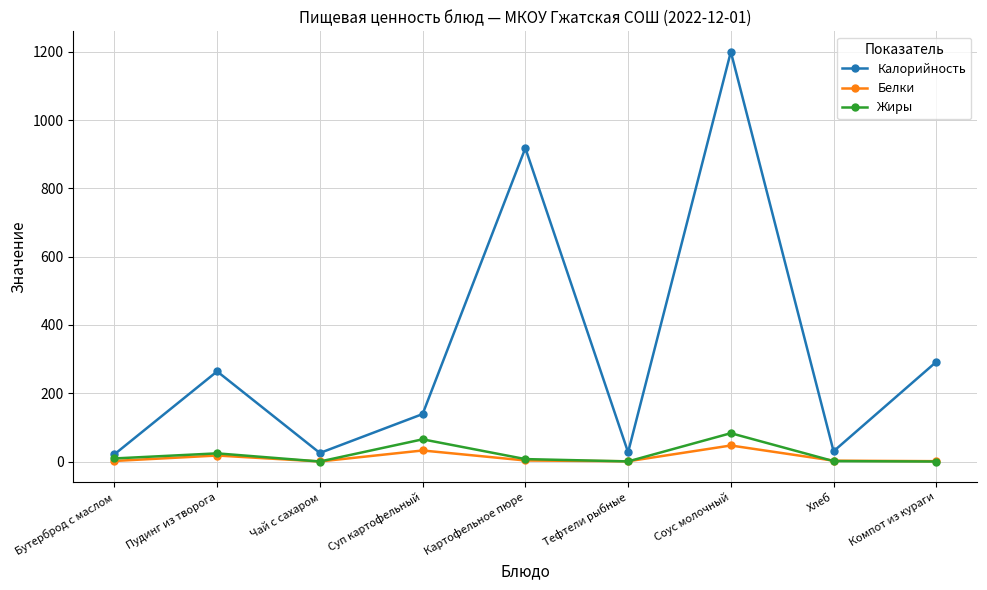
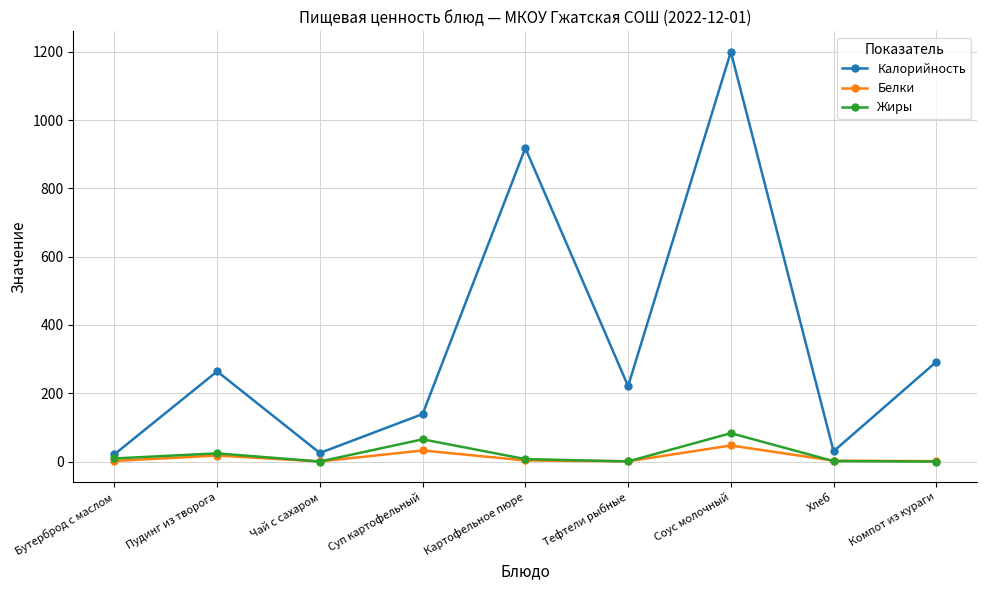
Калорийность, Тефтели рыбные: 30 -> 220
